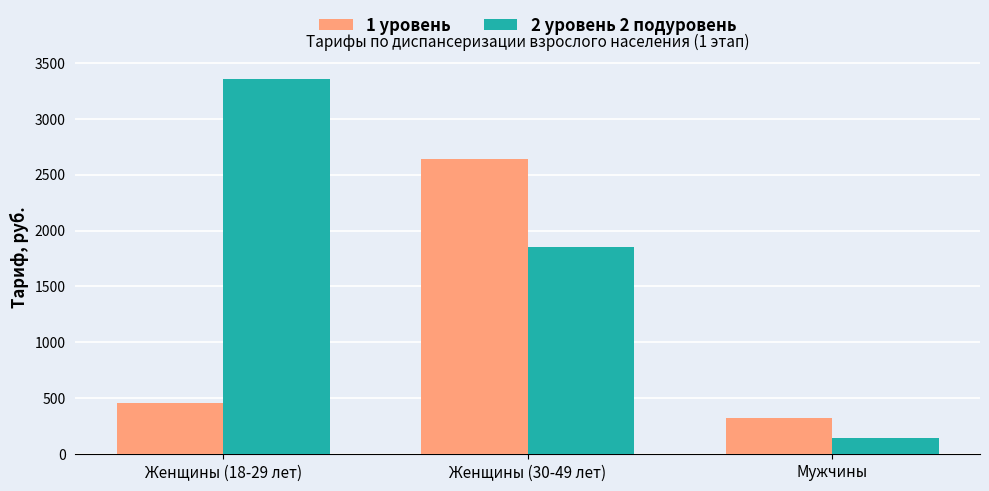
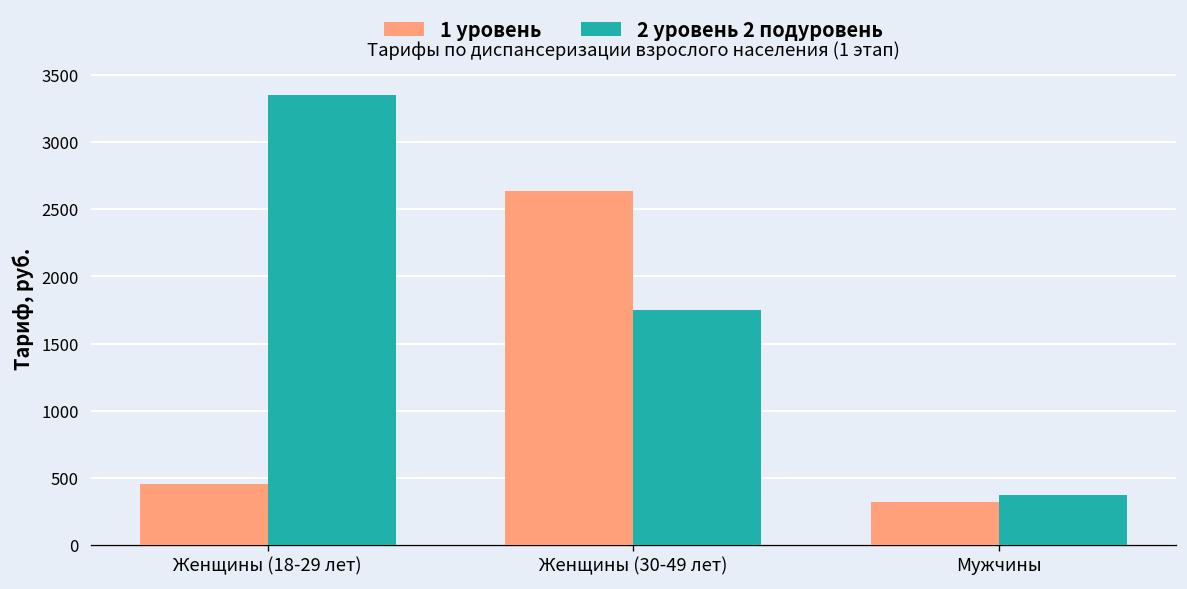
2 уровень 2 подуровень, Женщины (30-49 лет): 1860 -> 1750
2 уровень 2 подуровень, Мужчины: 140 -> 370
